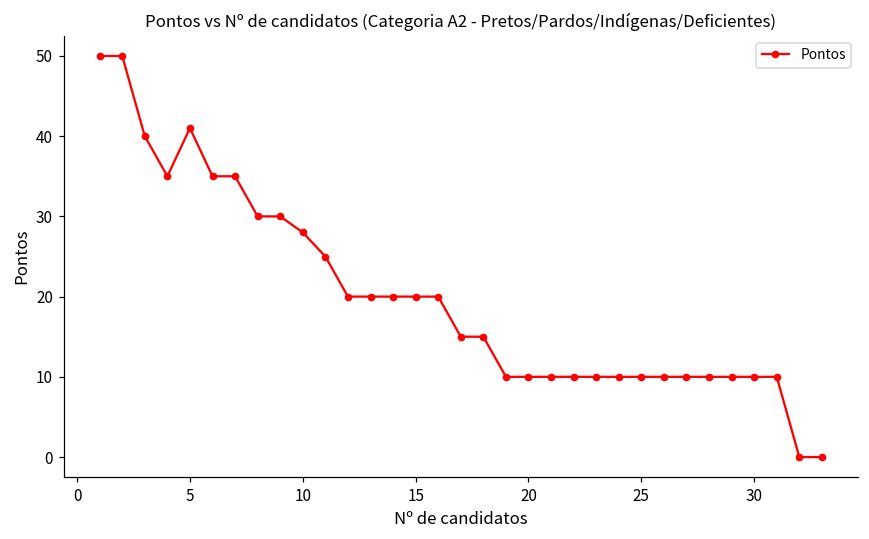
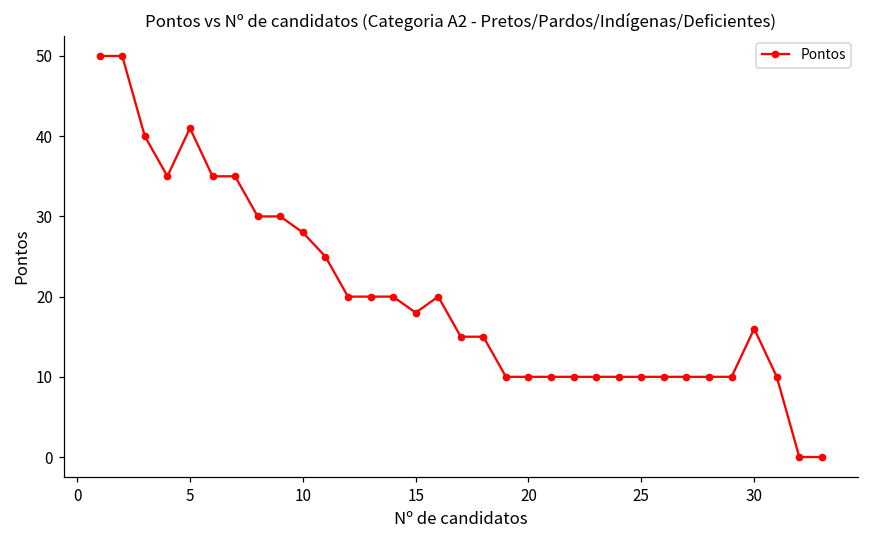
15: 20 -> 18
30: 10 -> 16
